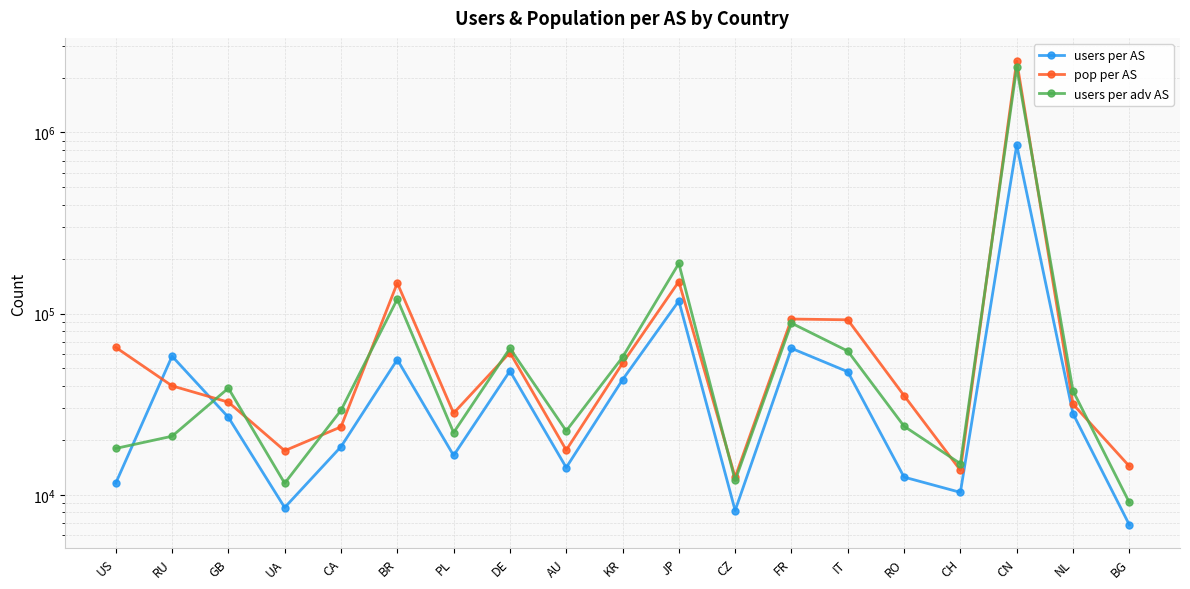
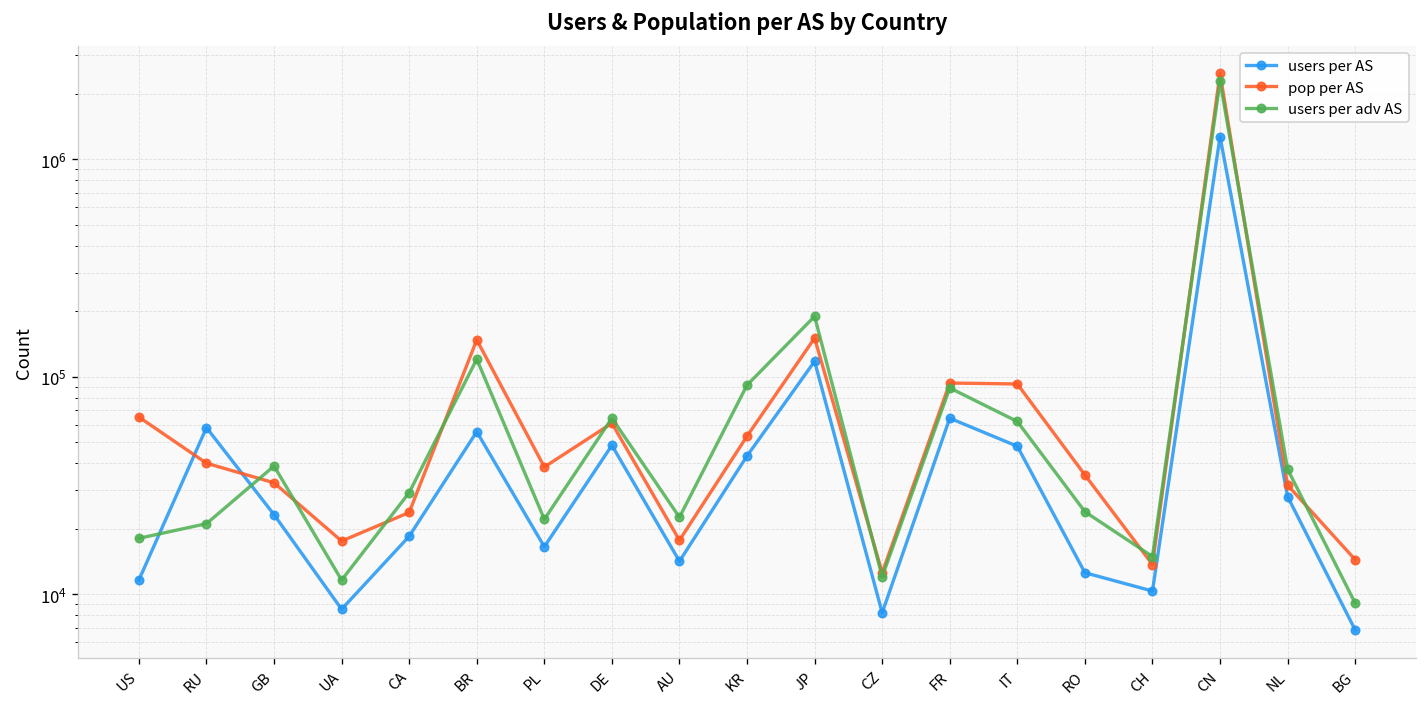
users per AS, GB: 27000 -> 23000
pop per AS, PL: 28000 -> 38000
users per adv AS, KR: 57000 -> 90000
users per AS, CN: 900000 -> 1300000
